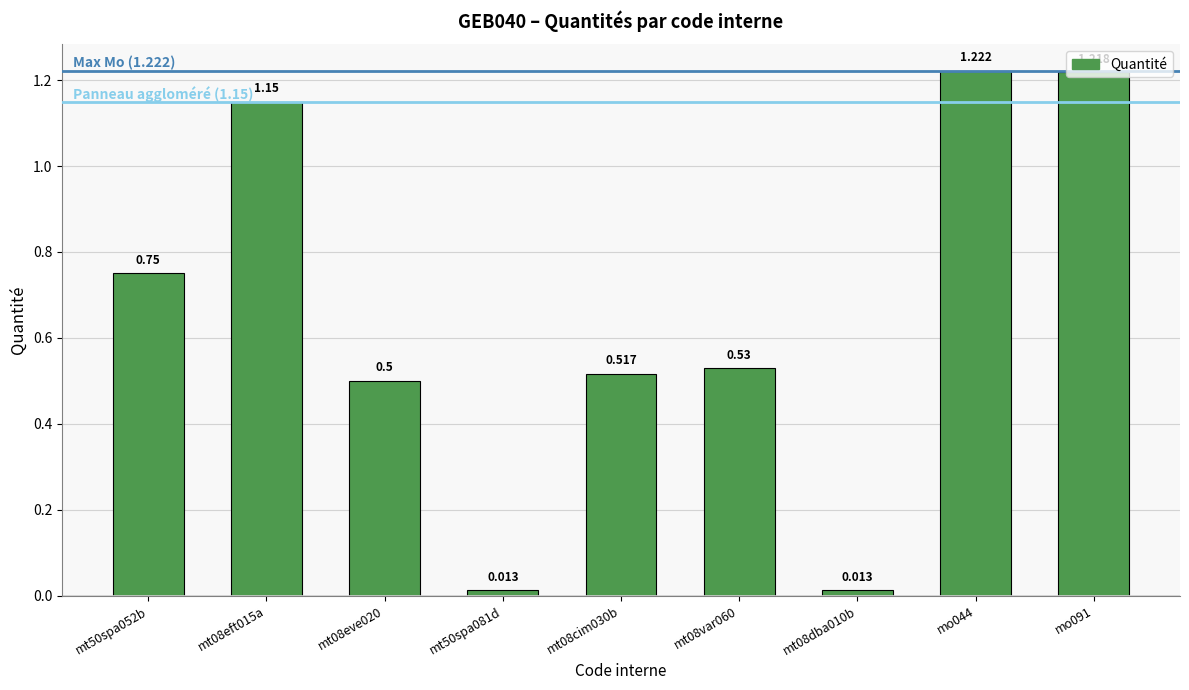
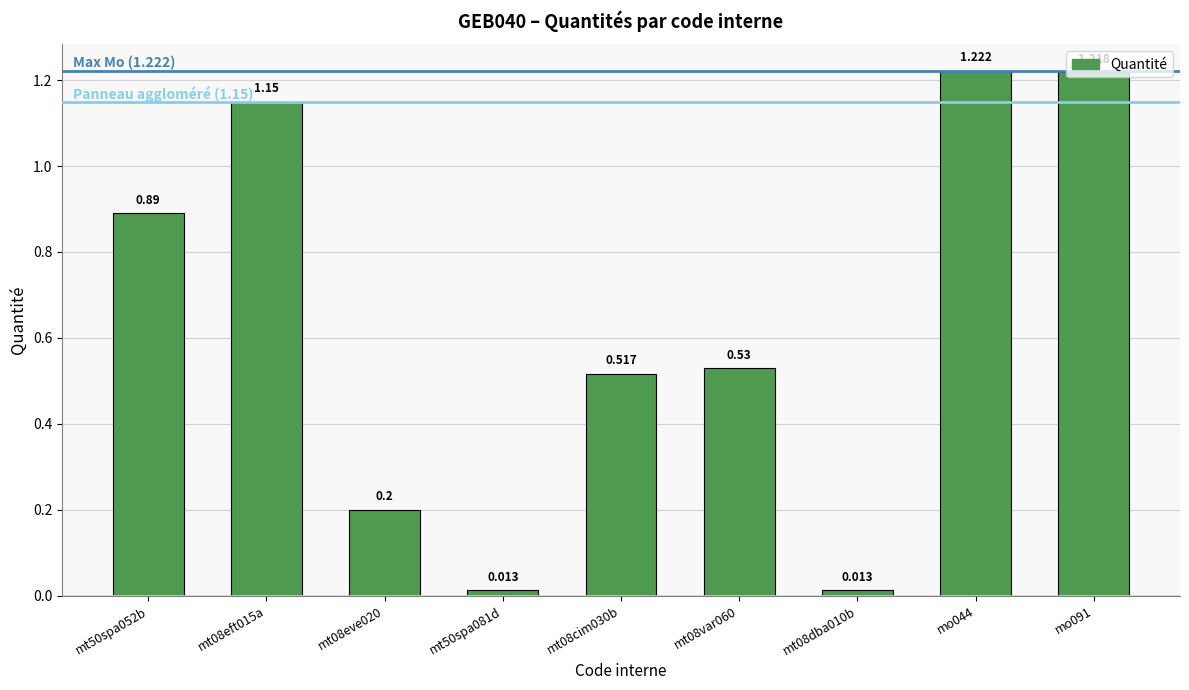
mt50spa052b: 0.75 -> 0.89
mt08eve020: 0.5 -> 0.2
